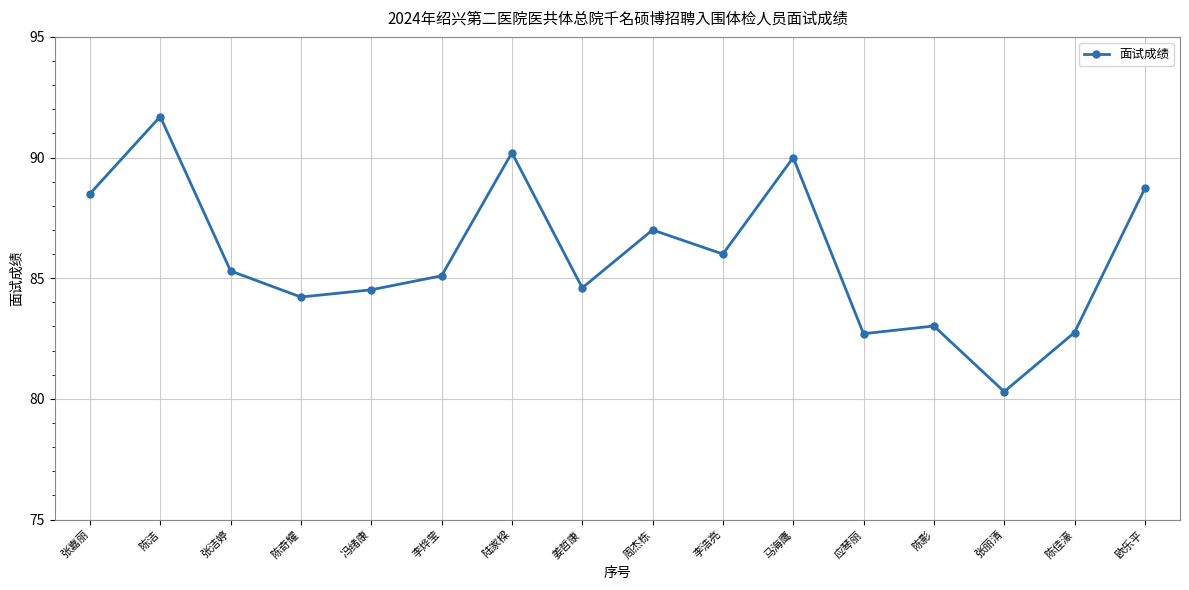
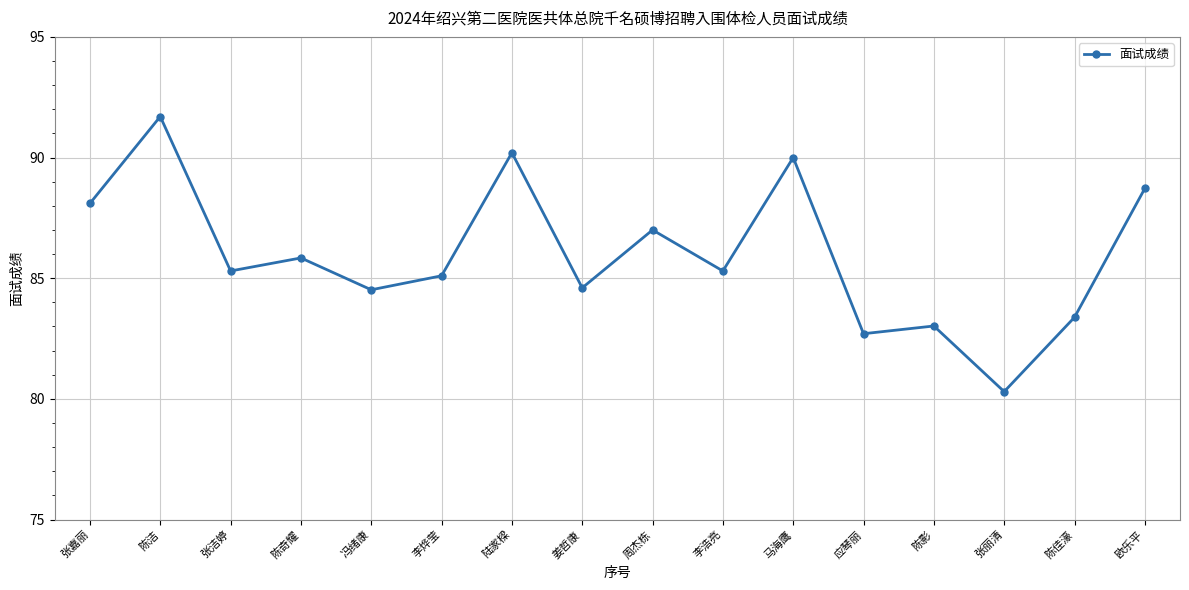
张嘉丽: 88.5 -> 88.1
陈奇耀: 84.2 -> 85.8
李浩亮: 86.0 -> 85.3
陈佳濠: 82.8 -> 83.4
